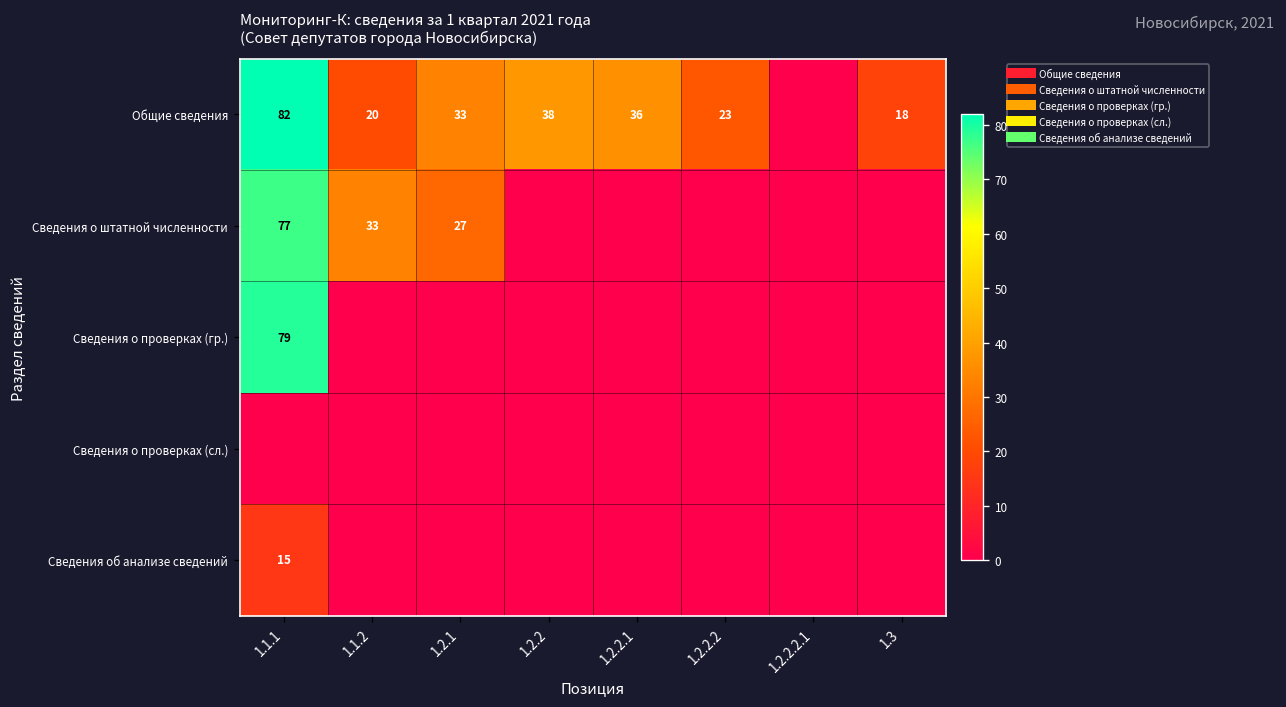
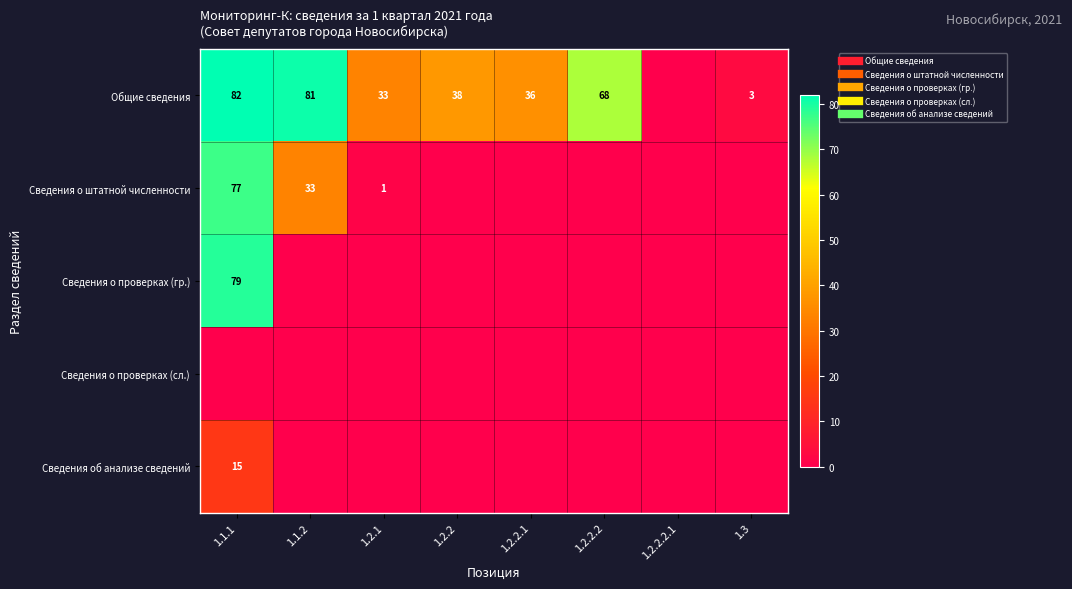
Общие сведения, 1.1.2: 20 -> 81
Общие сведения, 1.2.2.2: 23 -> 68
Общие сведения, 1.3: 18 -> 3
Сведения о штатной численности, 1.2.1: 27 -> 1
